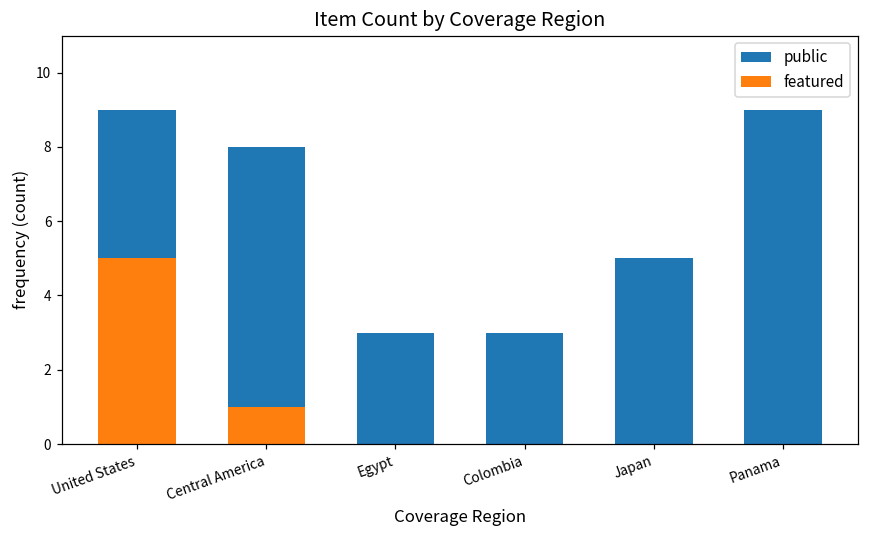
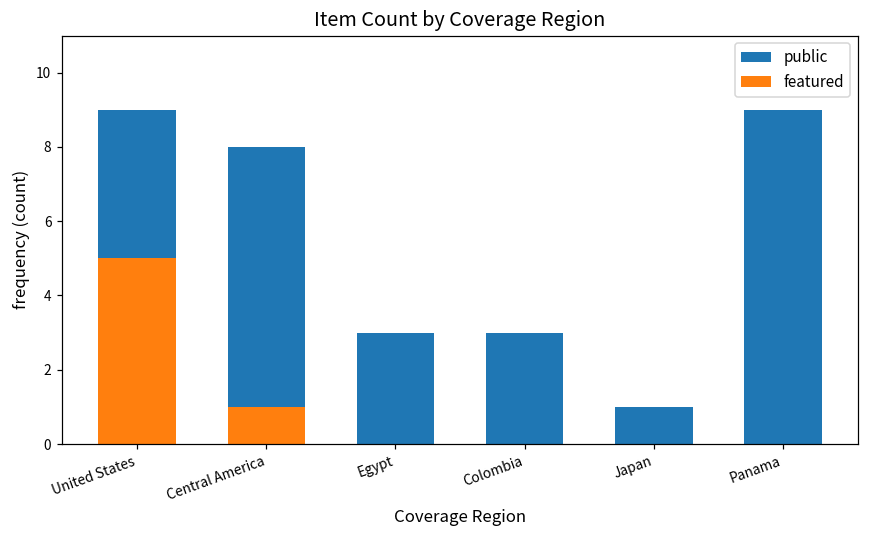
public, Japan: 5 -> 1
